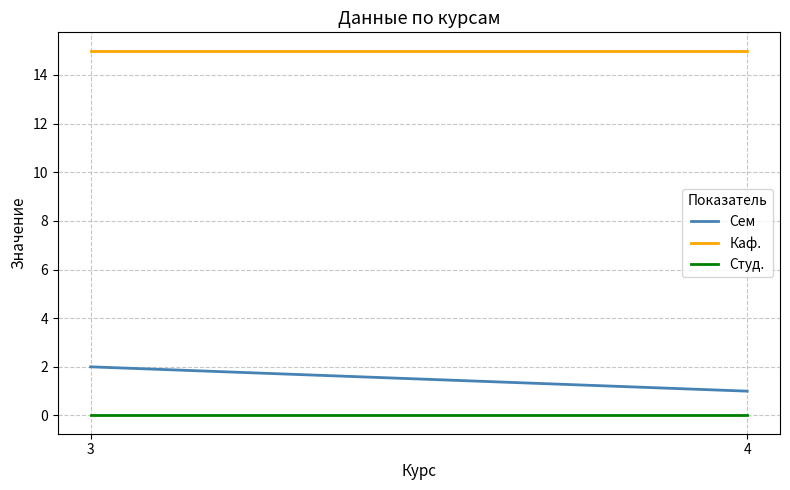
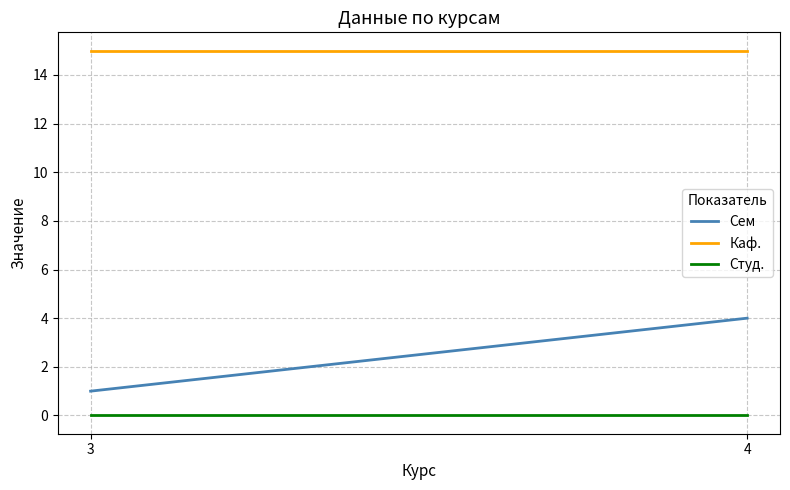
Сем, 3: 2 -> 1
Сем, 4: 1 -> 4
